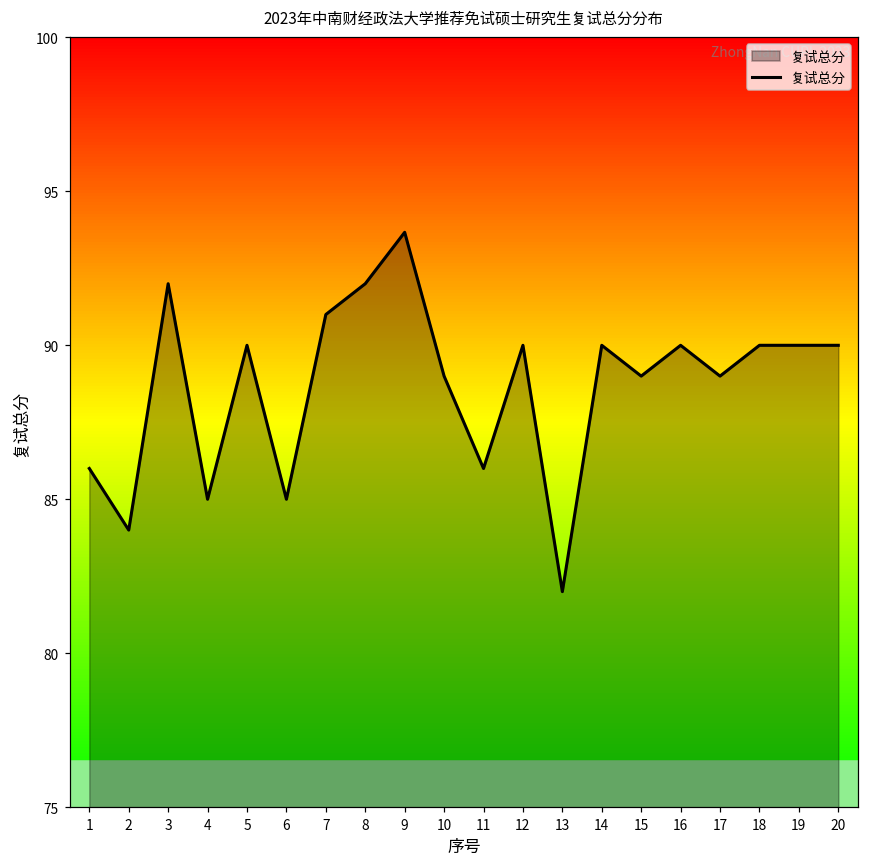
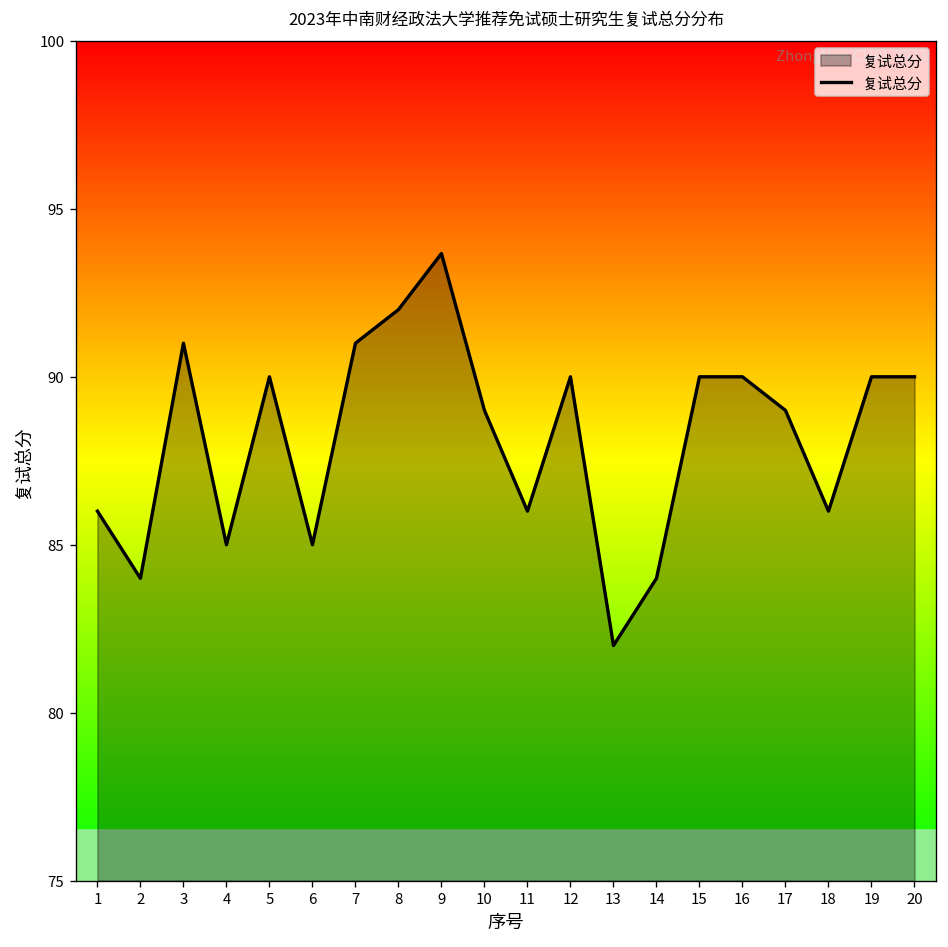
3: 92 -> 91
14: 90 -> 84
15: 89 -> 90
18: 90 -> 86
